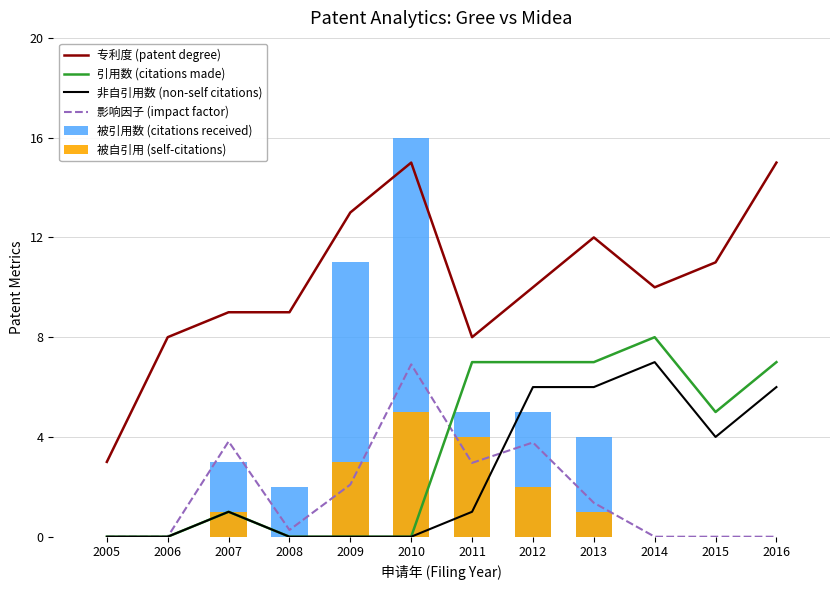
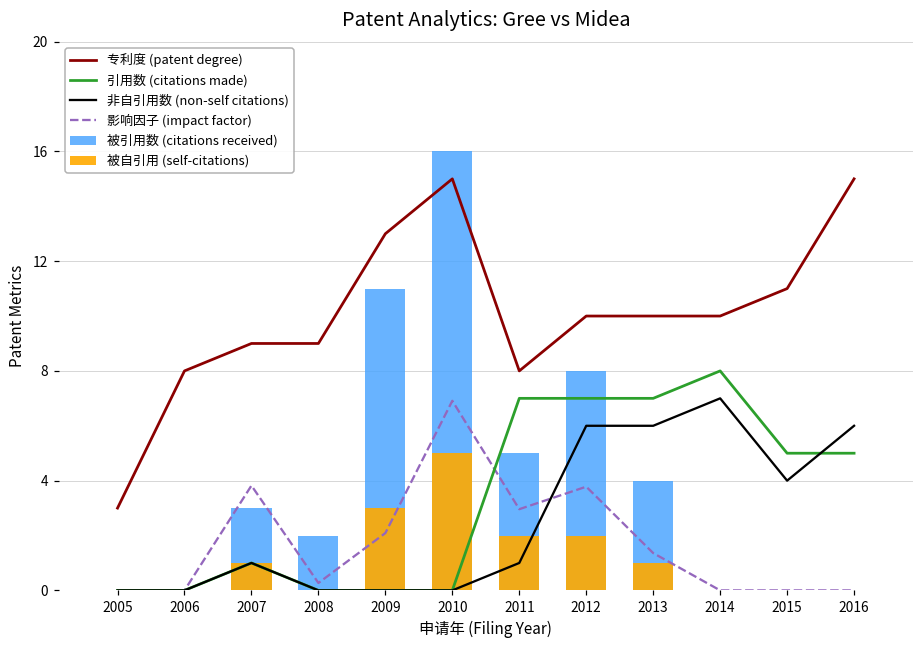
被自引用 (self-citations), 2011: 4 -> 2
被引用数 (citations received), 2012: 5 -> 8
专利度 (patent degree), 2013: 12 -> 10
引用数 (citations made), 2016: 7 -> 5
